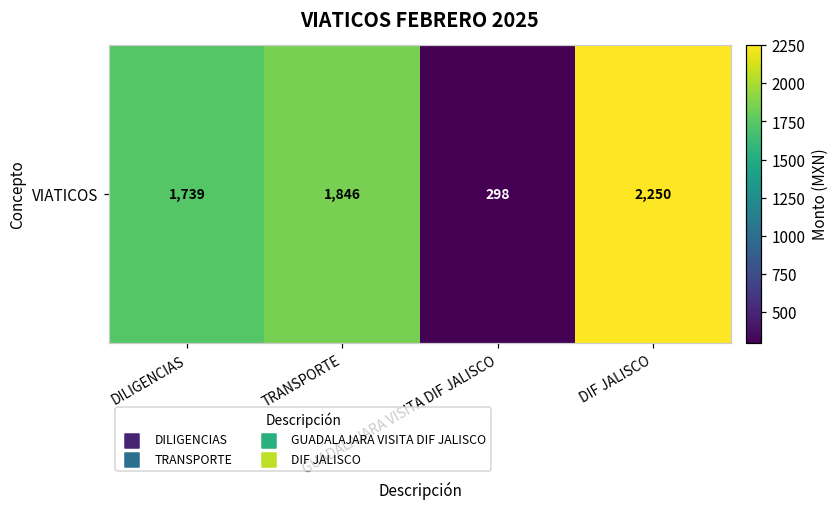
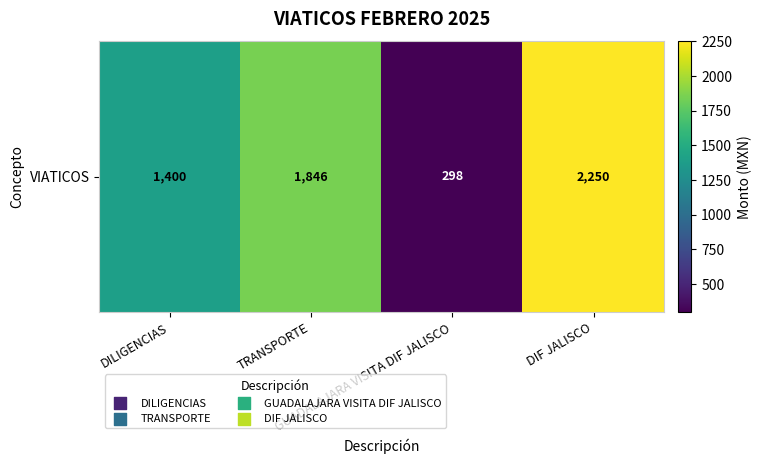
VIATICOS, DILIGENCIAS: 1,739 -> 1,400
